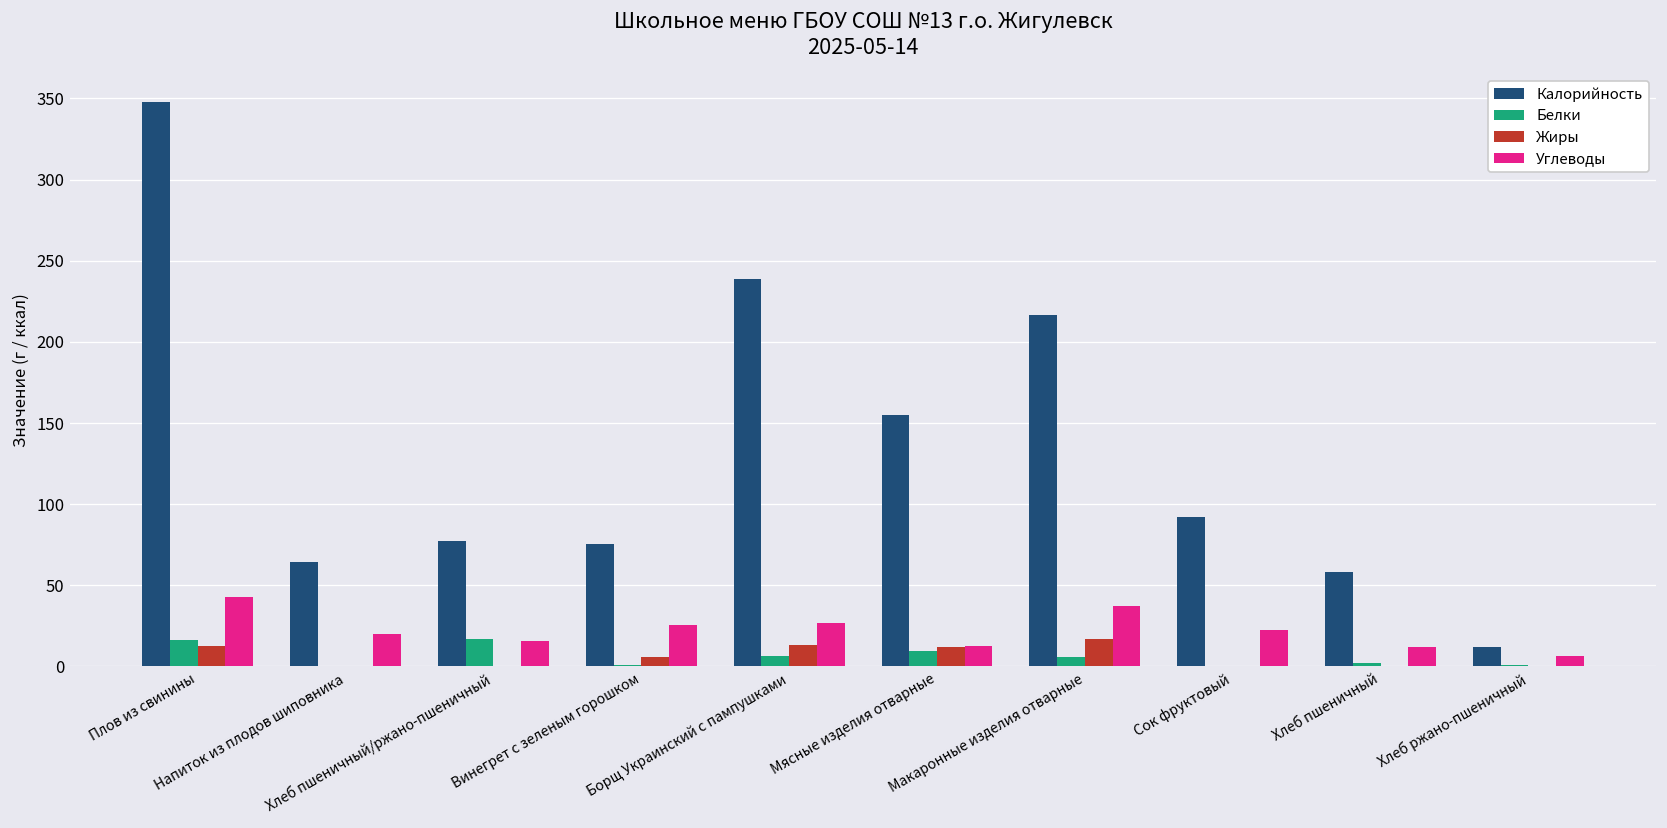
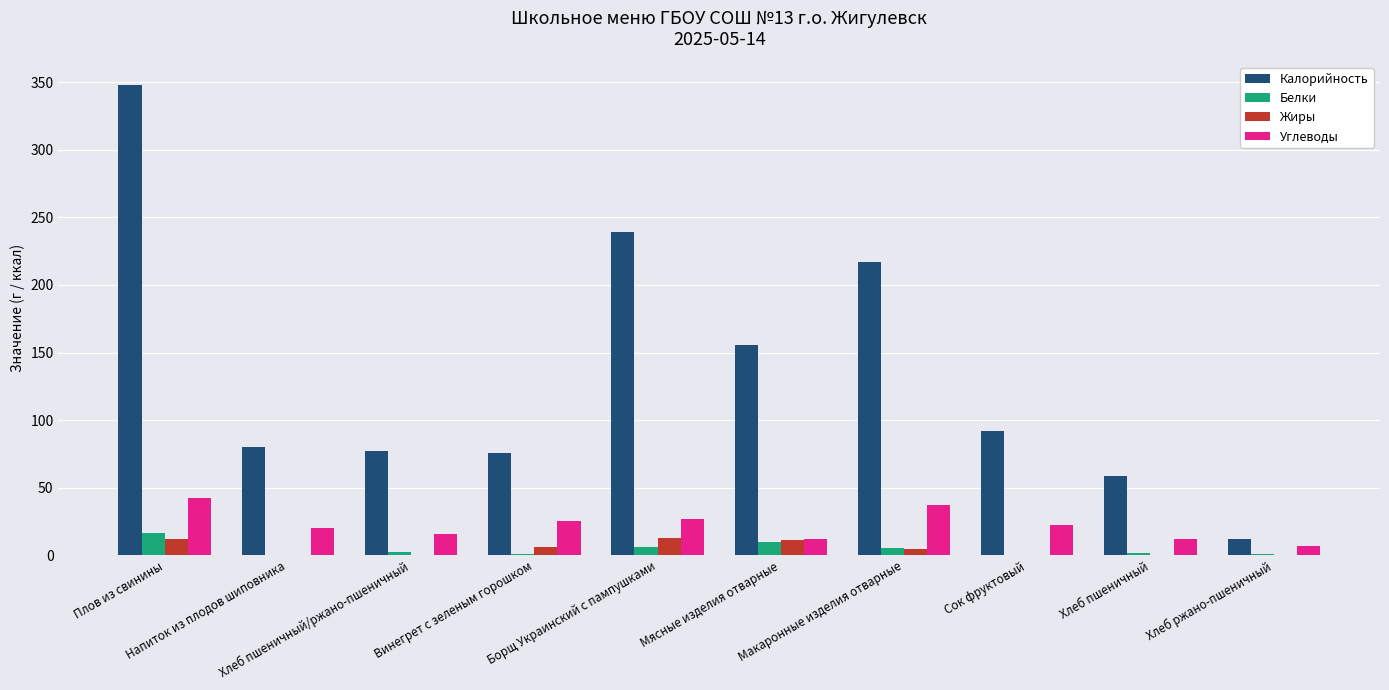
Калорийность, Напиток из плодов шиповника: 64 -> 80
Белки, Хлеб пшеничный/ржано-пшеничный: 17 -> 3
Жиры, Макаронные изделия отварные: 17 -> 5
